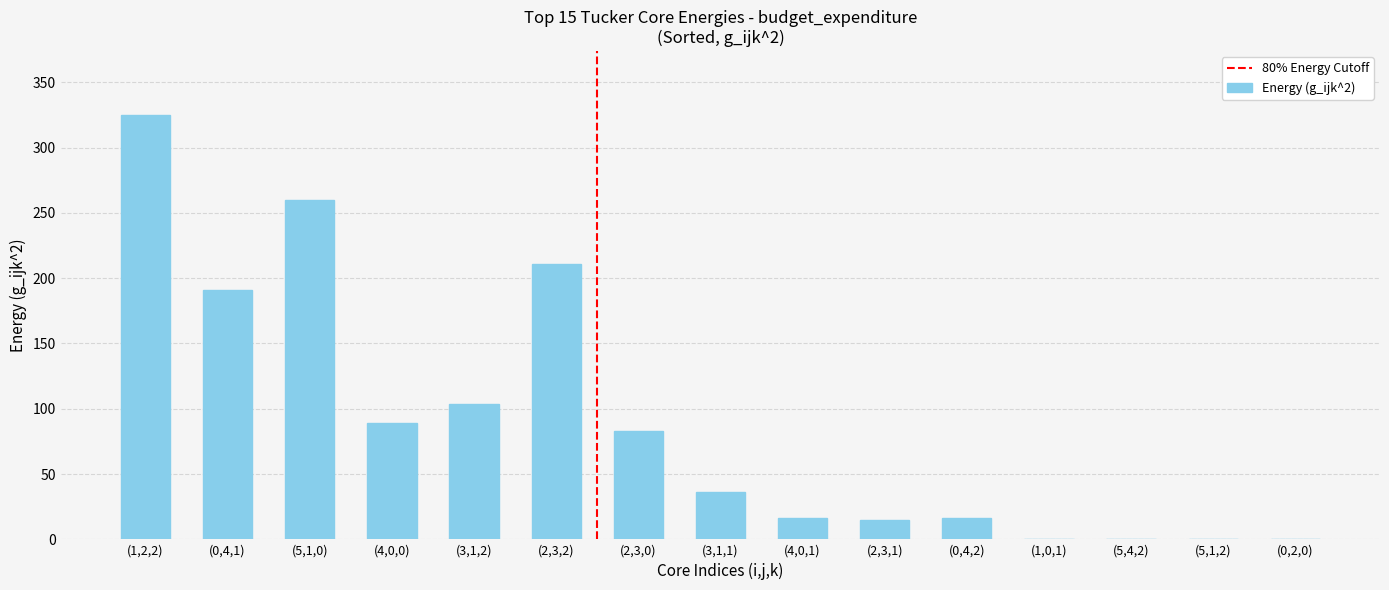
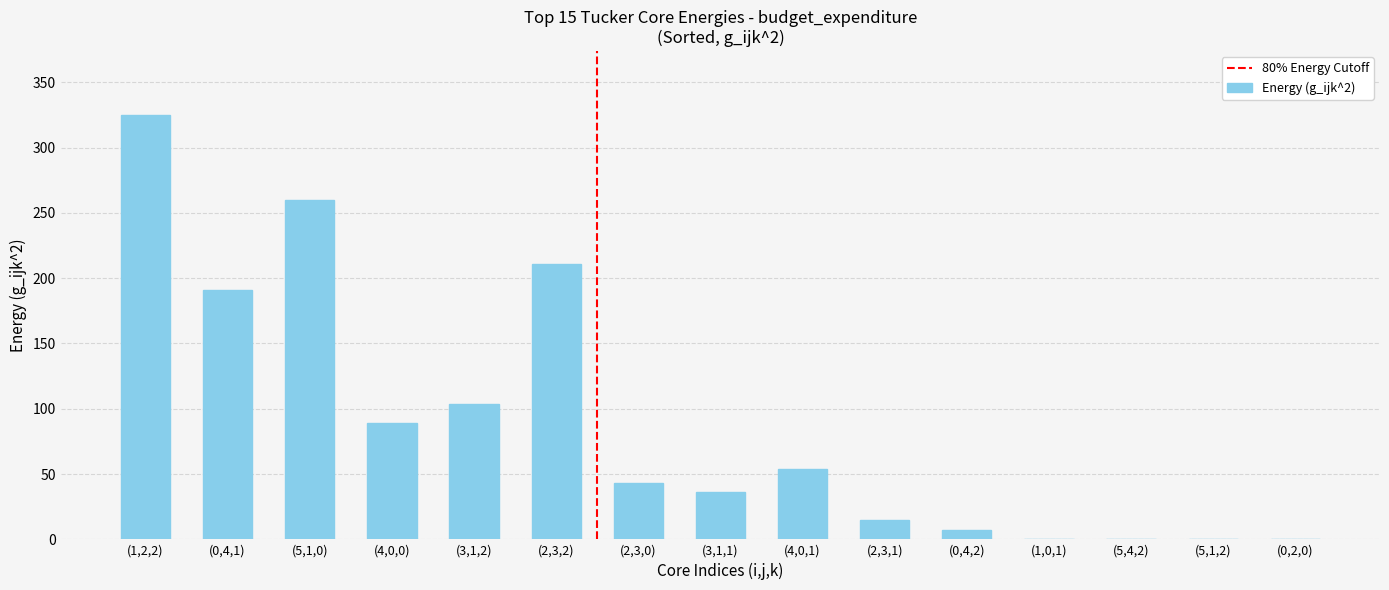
(2,3,0): 83 -> 43
(4,0,1): 16 -> 54
(0,4,2): 16 -> 7
